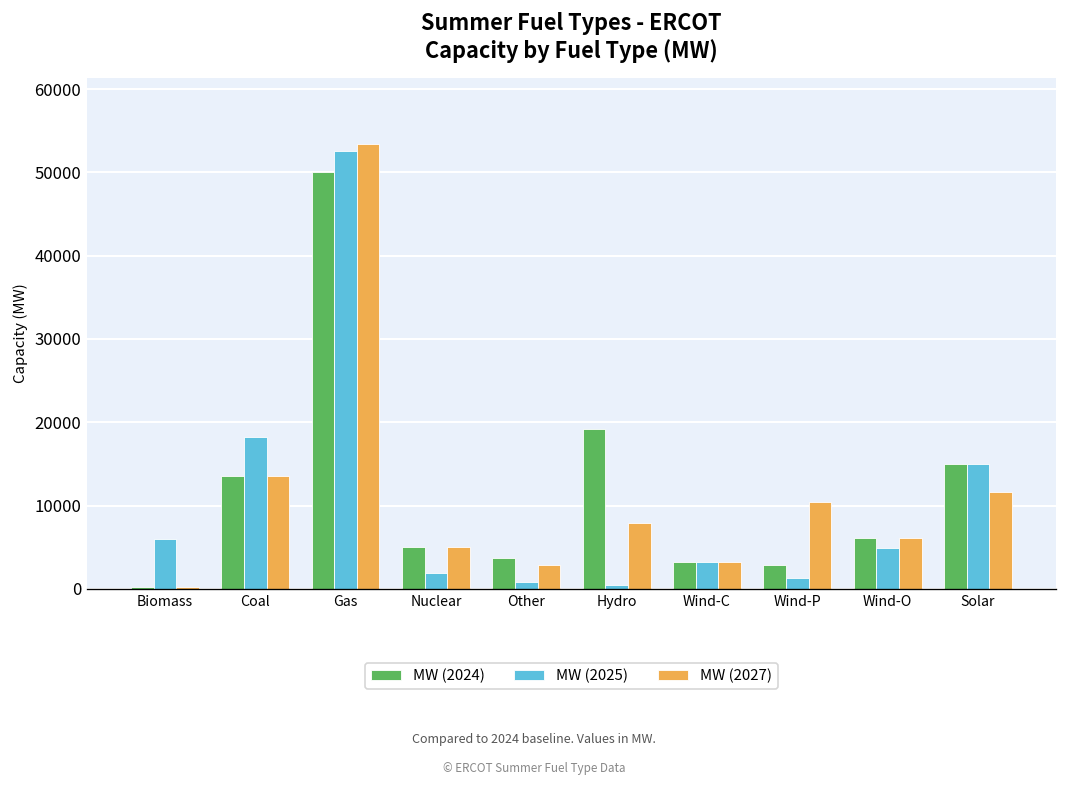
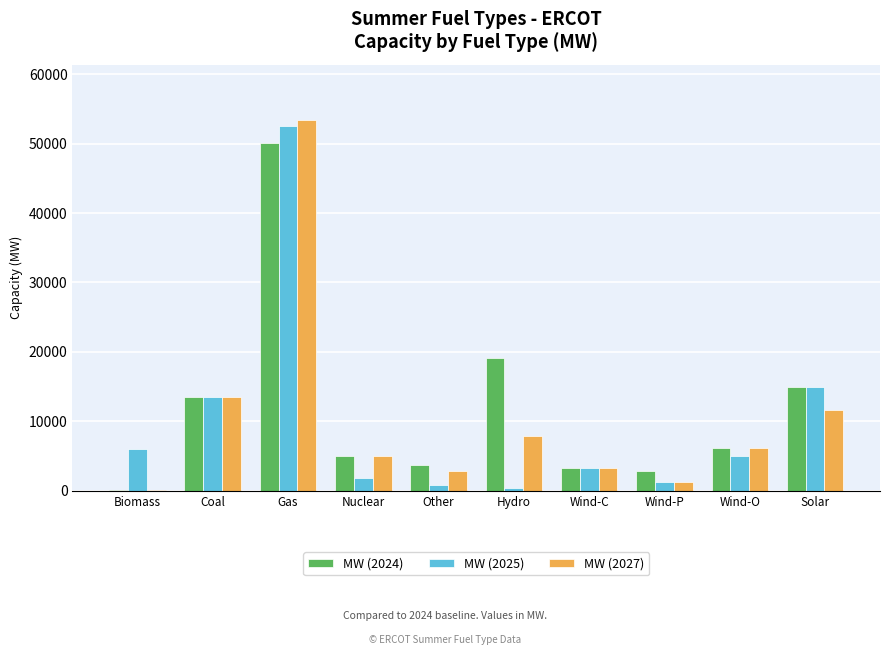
MW (2025), Coal: 18000 -> 14000
MW (2027), Wind-P: 10000 -> 1000
